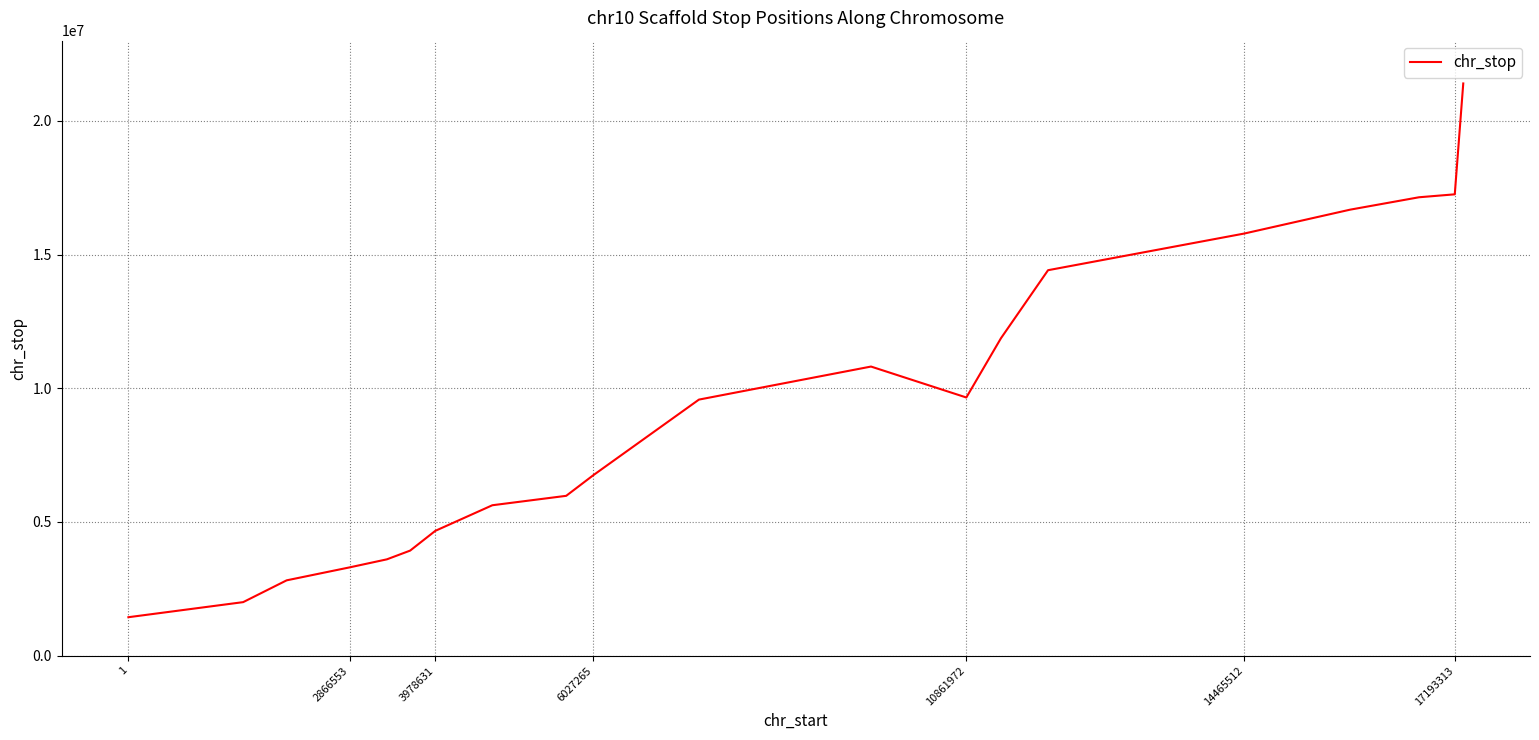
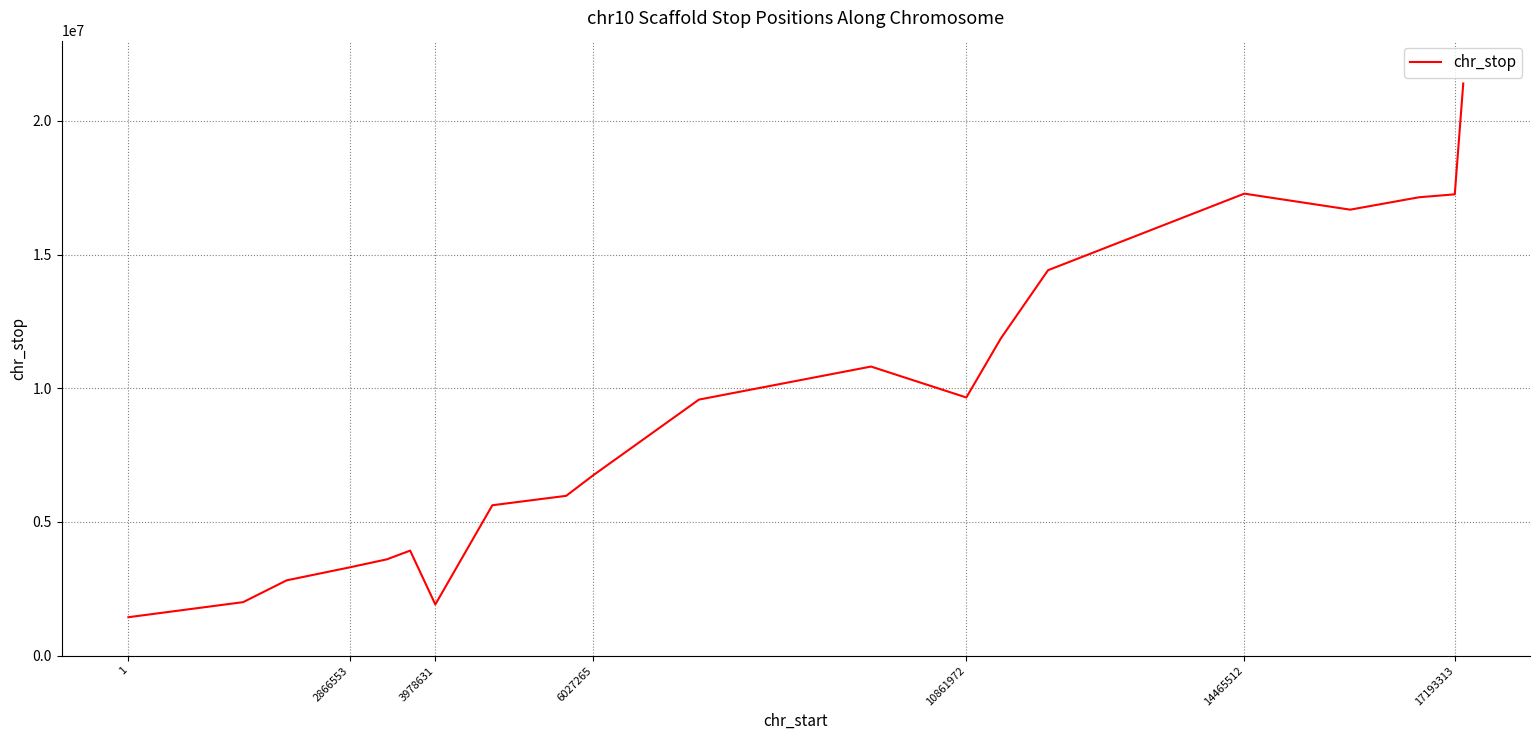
3978631: 4700000 -> 1900000
14465512: 15800000 -> 17300000
